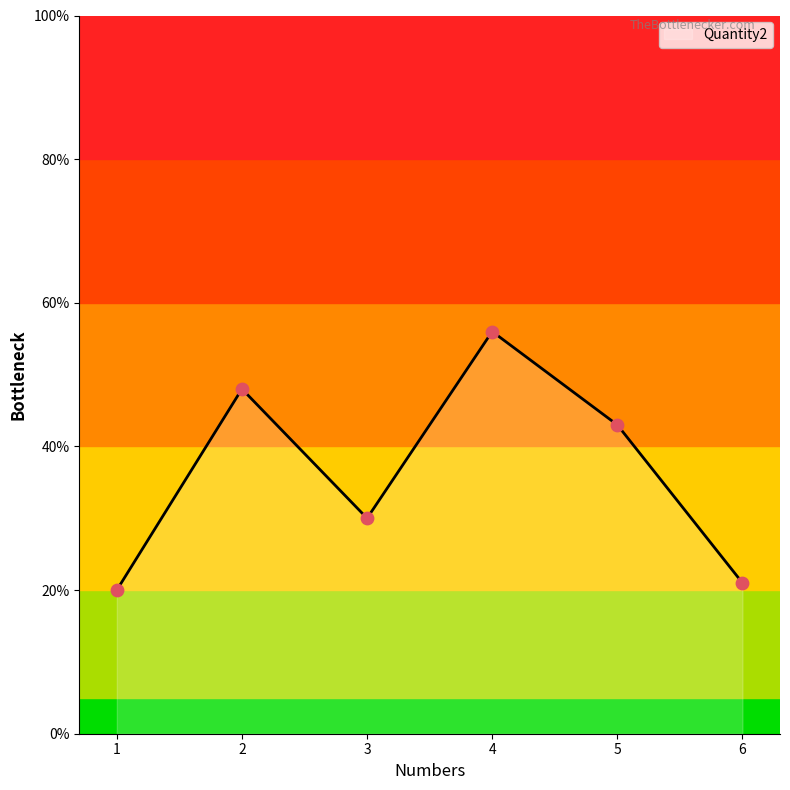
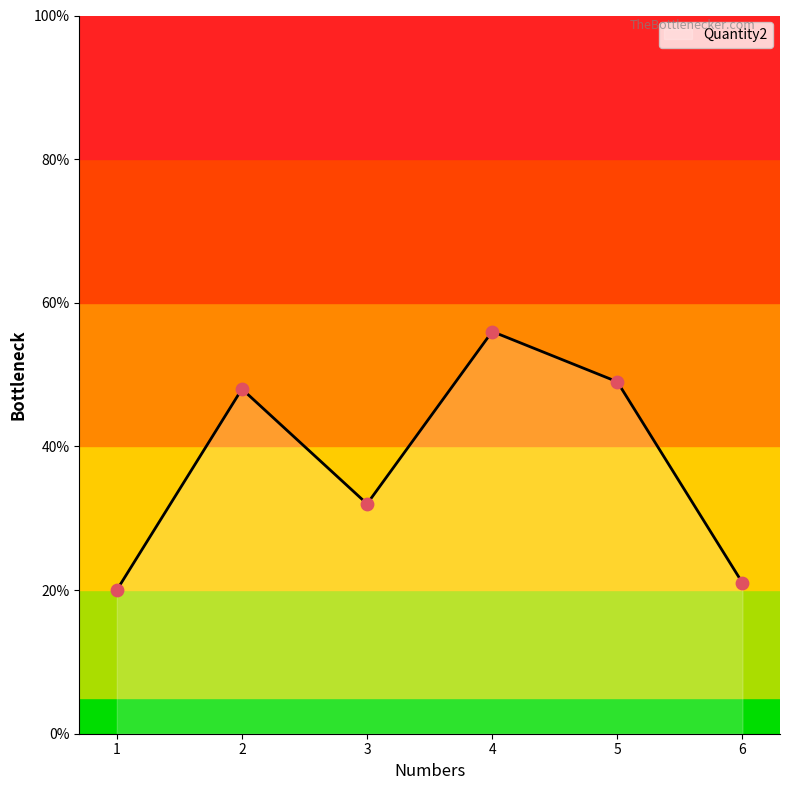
3: 30% -> 32%
5: 43% -> 49%
